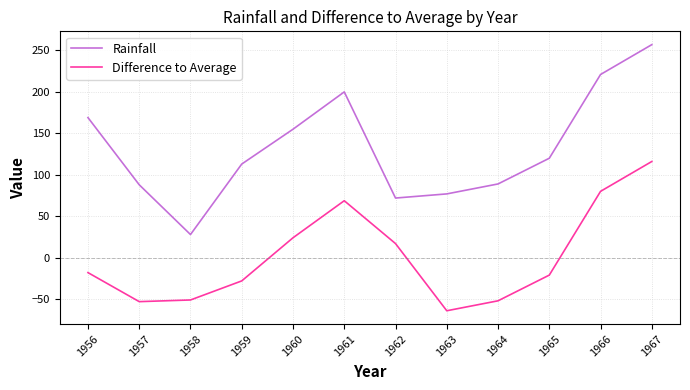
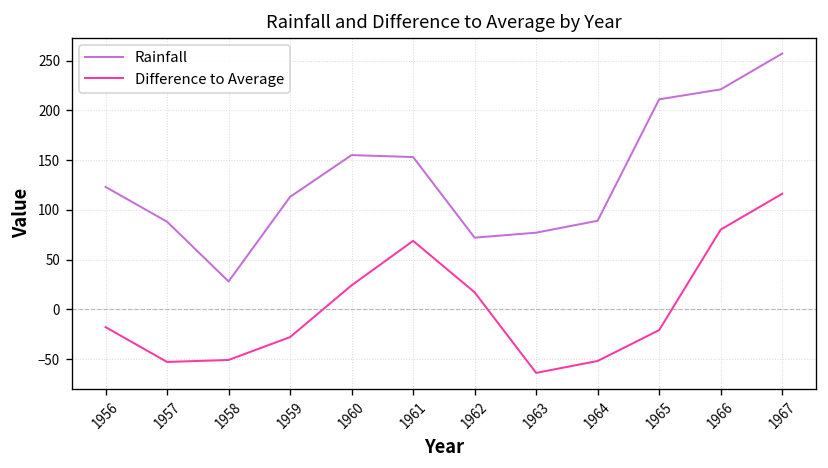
Rainfall, 1956: 170 -> 120
Rainfall, 1961: 200 -> 150
Rainfall, 1965: 120 -> 210
